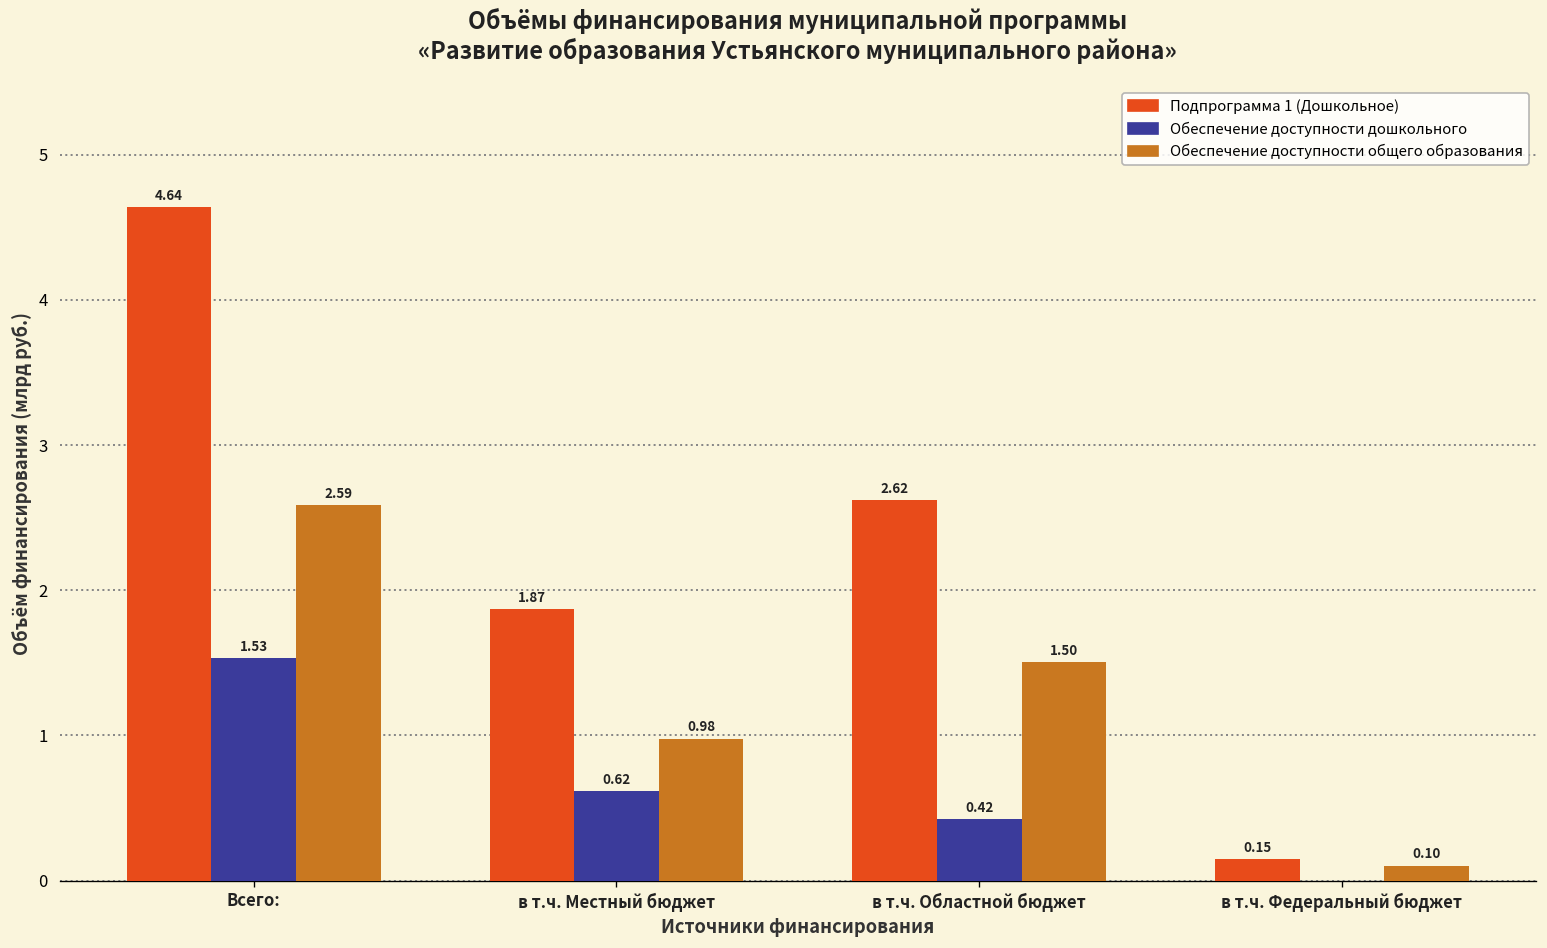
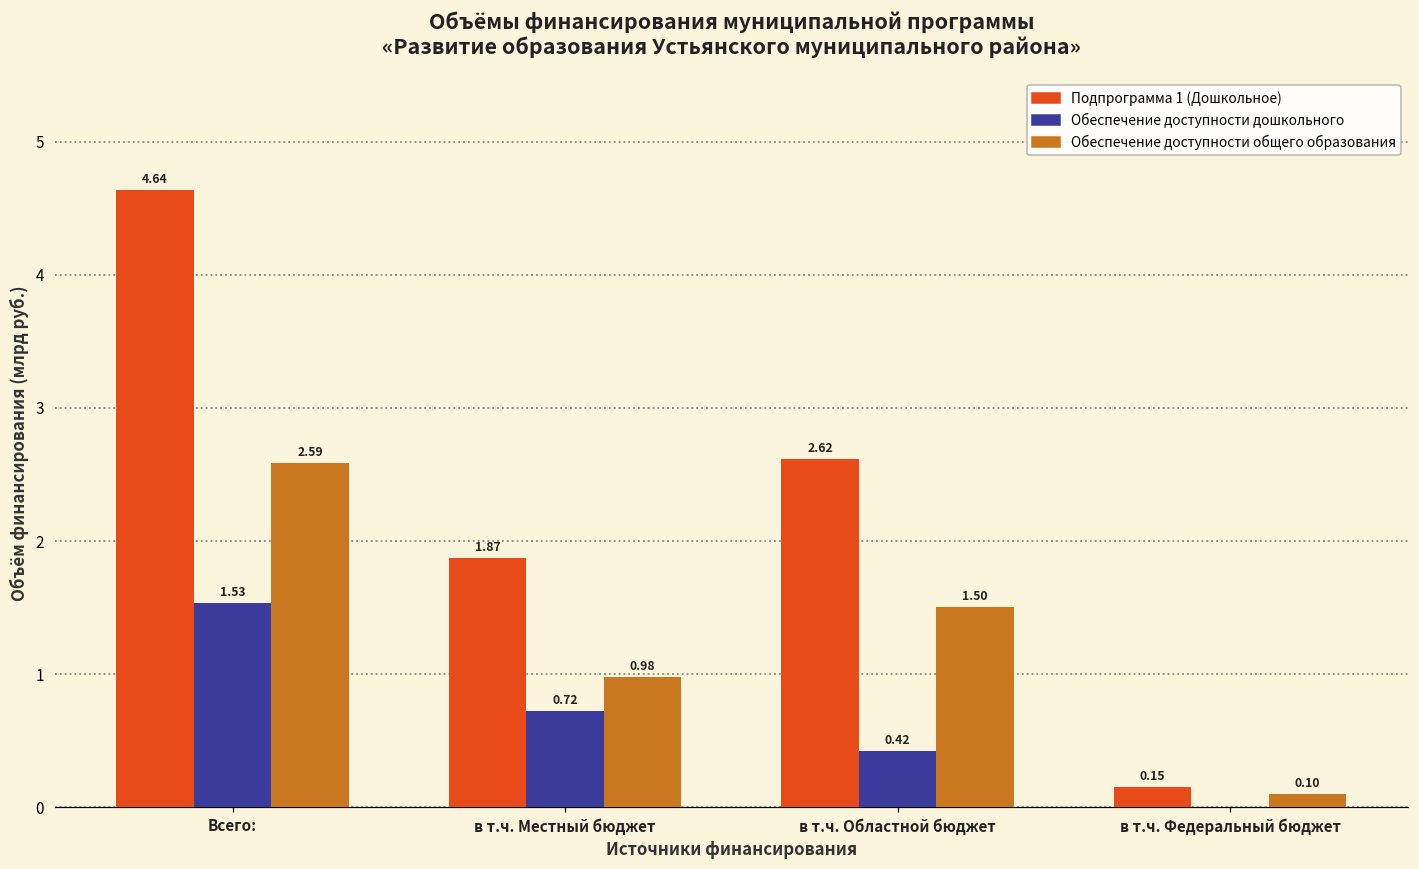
Обеспечение доступности дошкольного, в т.ч. Местный бюджет: 0.62 -> 0.72
